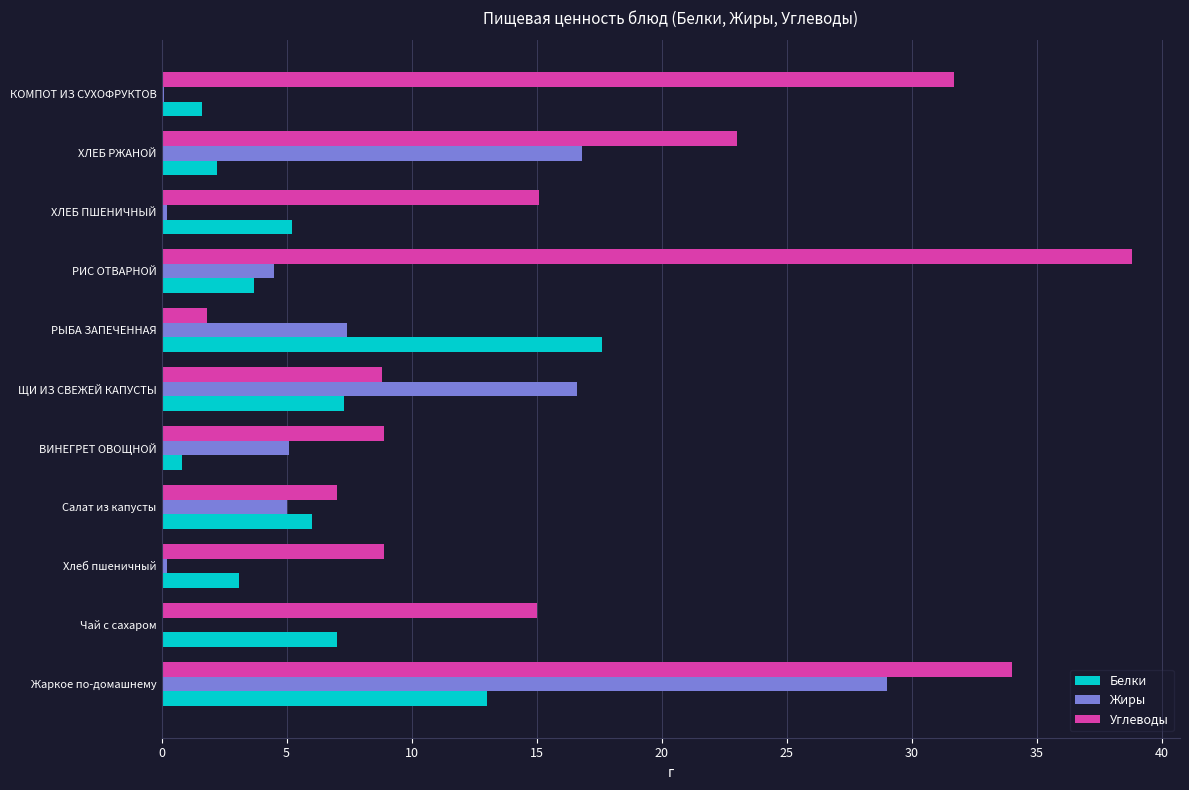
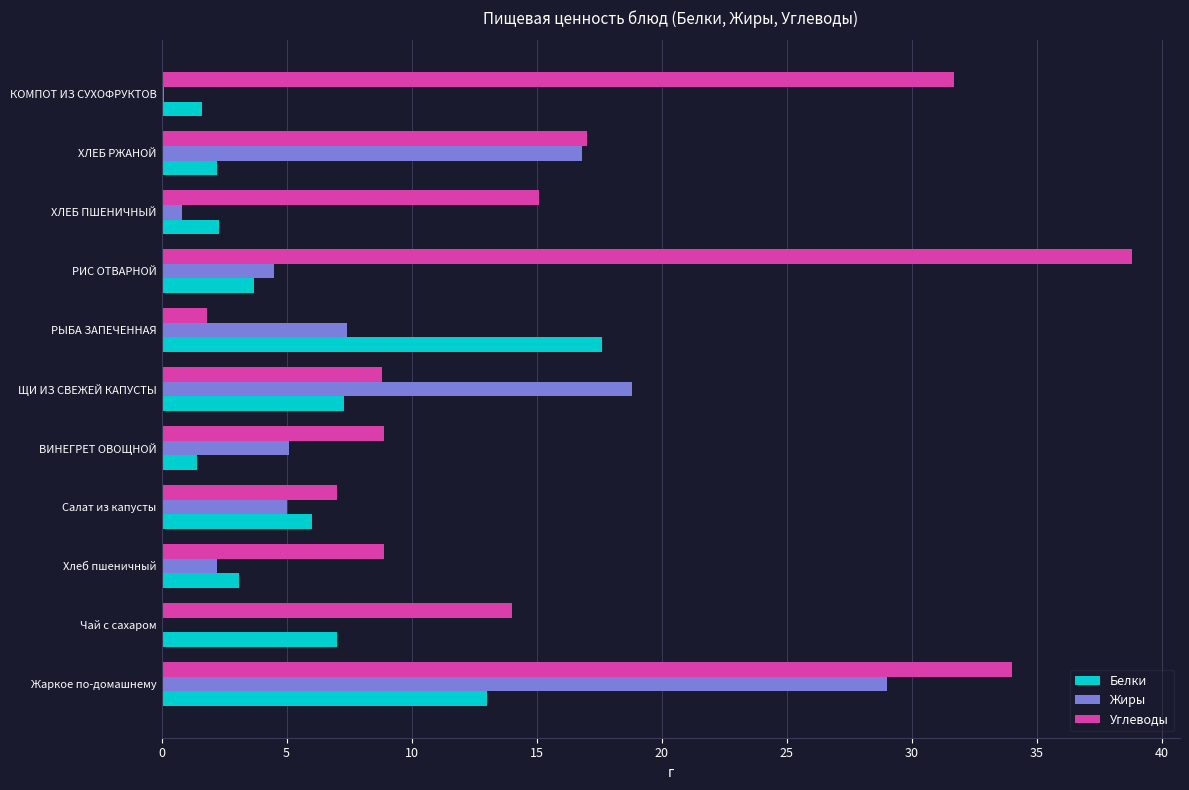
Углеводы, ХЛЕБ РЖАНОЙ: 23 -> 17
Жиры, ХЛЕБ ПШЕНИЧНЫЙ: 0.2 -> 0.8
Белки, ХЛЕБ ПШЕНИЧНЫЙ: 5.2 -> 2.3
Жиры, ЩИ ИЗ СВЕЖЕЙ КАПУСТЫ: 16.6 -> 18.8
Белки, ВИНЕГРЕТ ОВОЩНОЙ: 0.8 -> 1.4
Жиры, Хлеб пшеничный: 0.2 -> 2.2
Углеводы, Чай с сахаром: 15 -> 14
